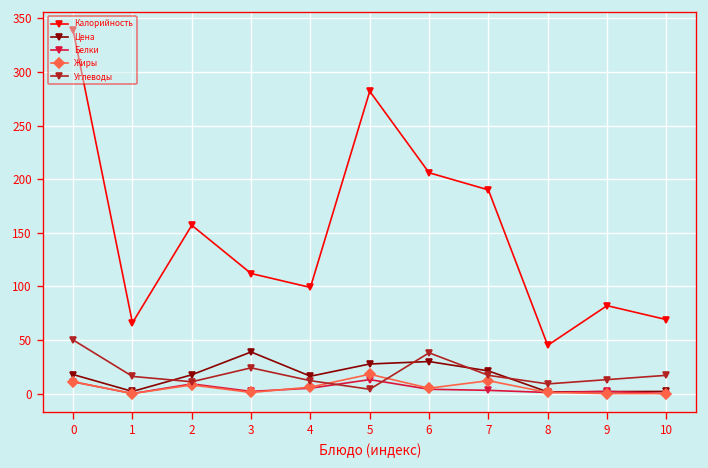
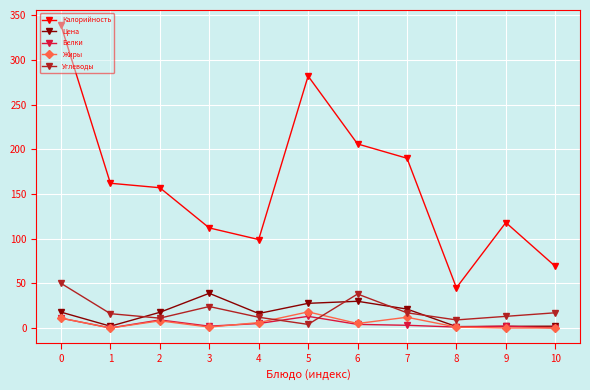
Калорийность, 1: 70 -> 160
Калорийность, 9: 80 -> 120
